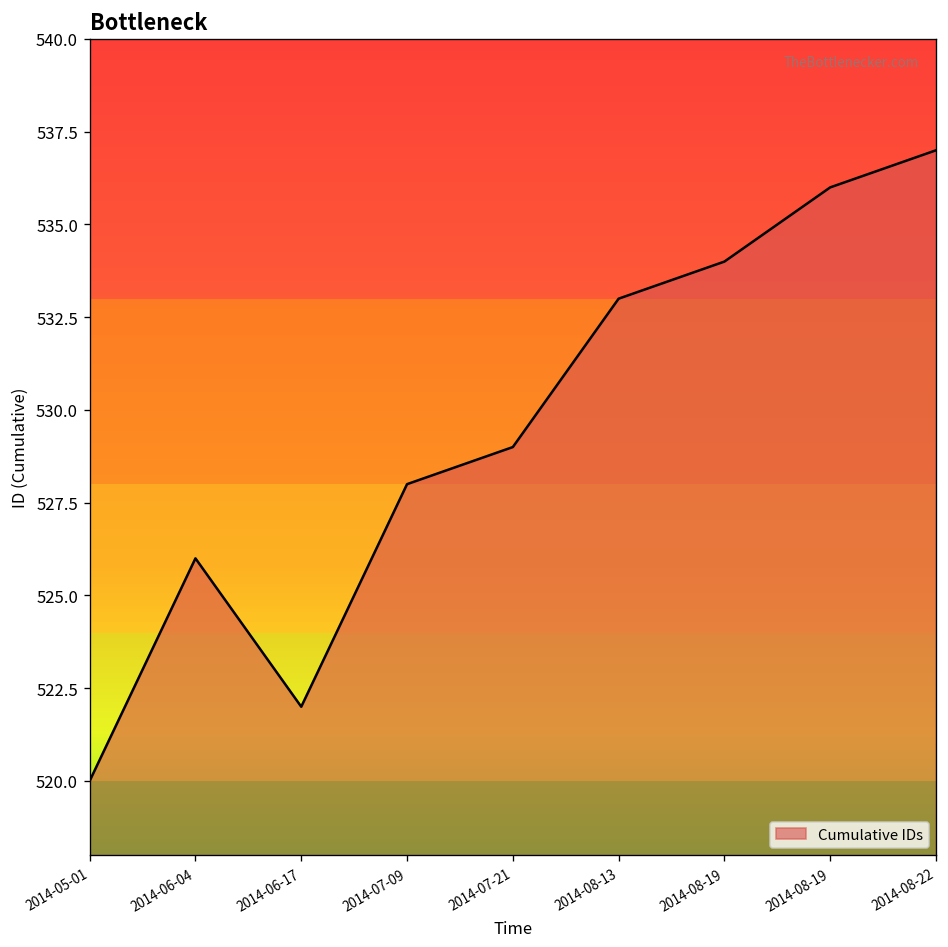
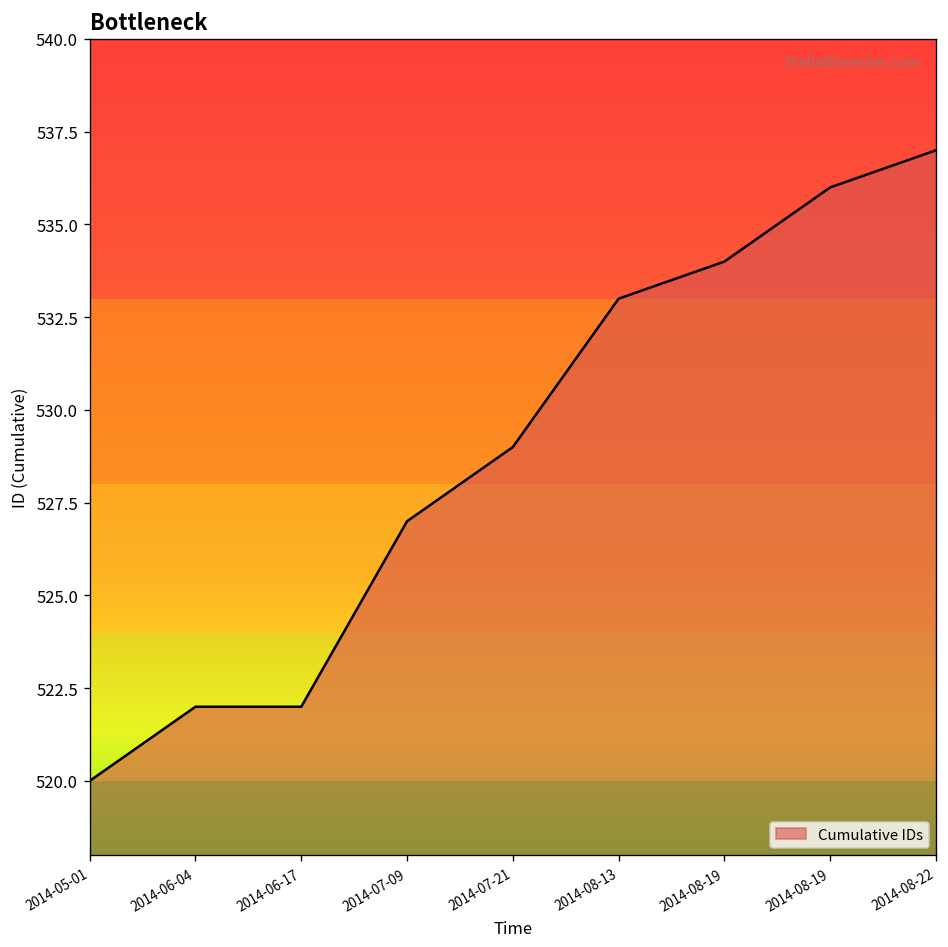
2014-06-04: 526 -> 522
2014-07-09: 528 -> 527
